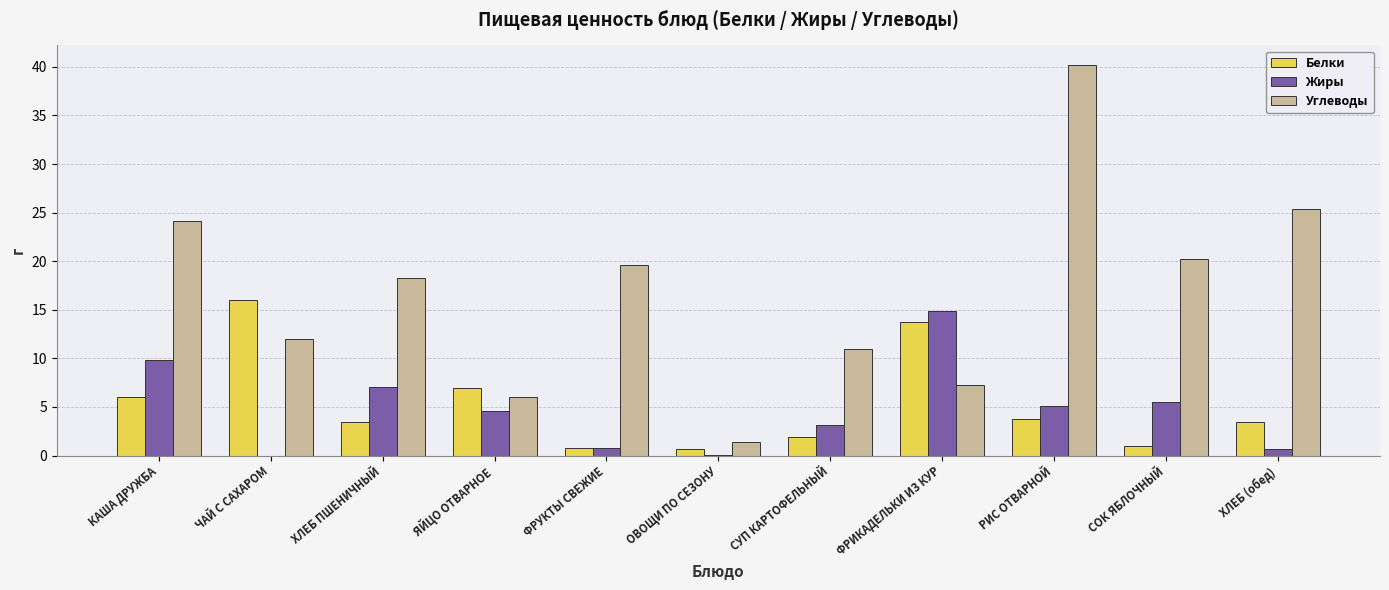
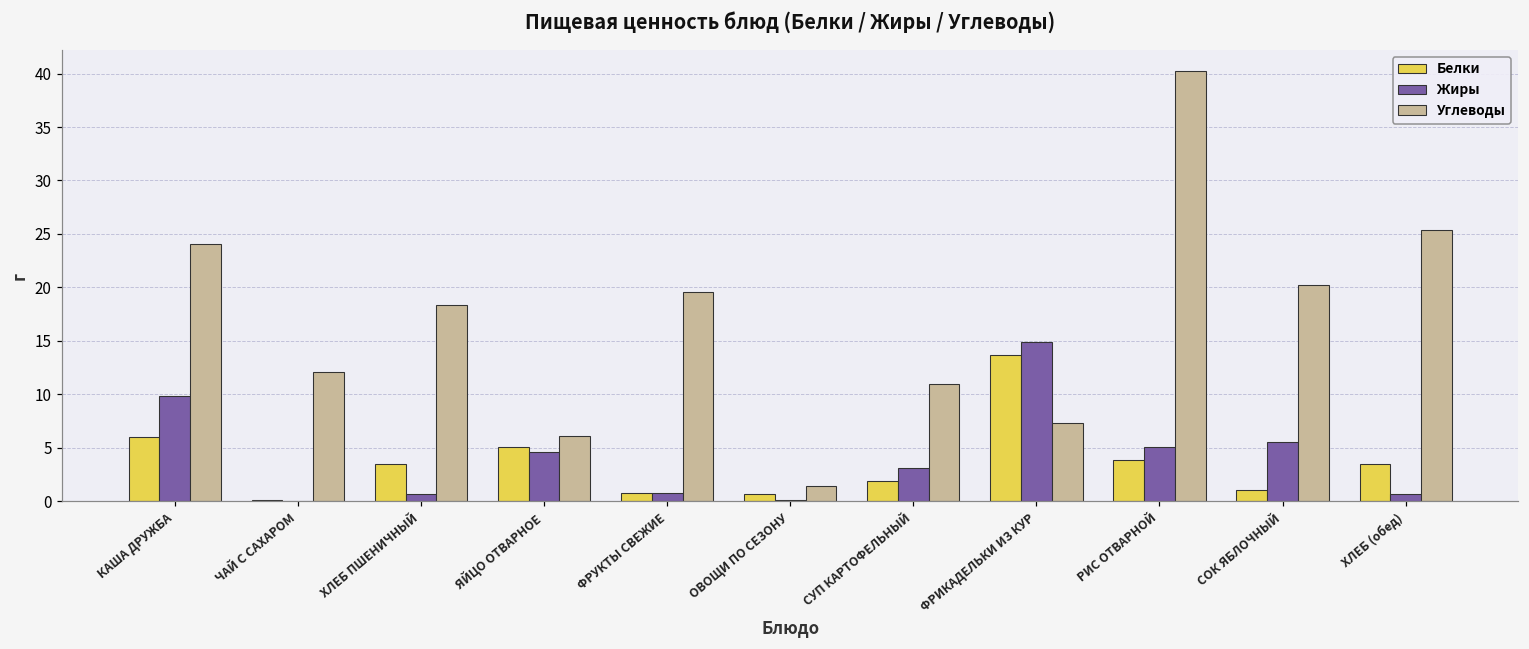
Белки, ЧАЙ С САХАРОМ: 16 -> 0
Жиры, ХЛЕБ ПШЕНИЧНЫЙ: 7 -> 1
Белки, ЯЙЦО ОТВАРНОЕ: 7 -> 5
